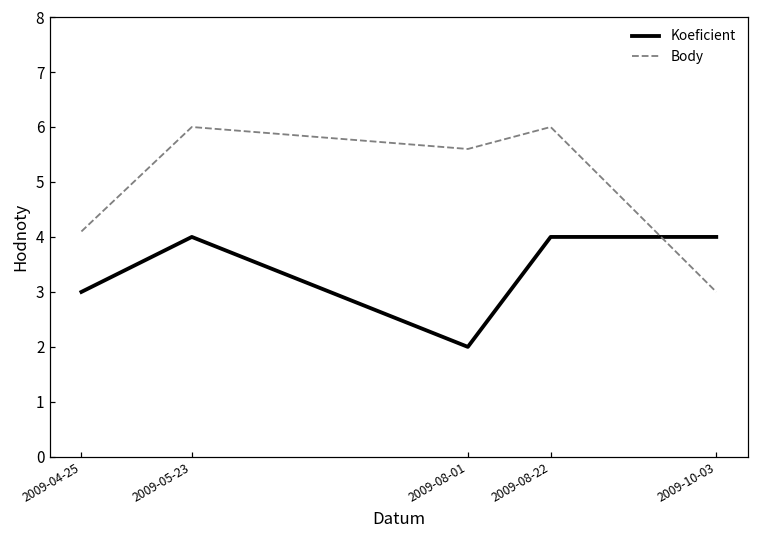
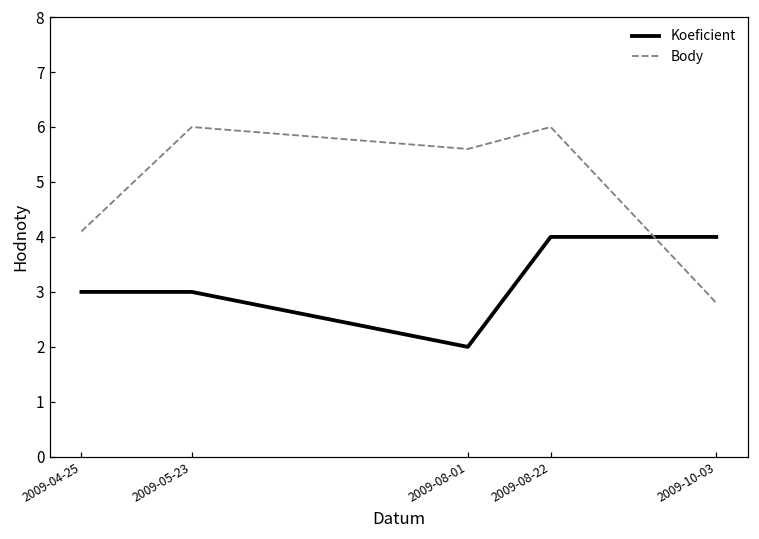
Koeficient, 2009-05-23: 4 -> 3
Body, 2009-10-03: 3.0 -> 2.8
